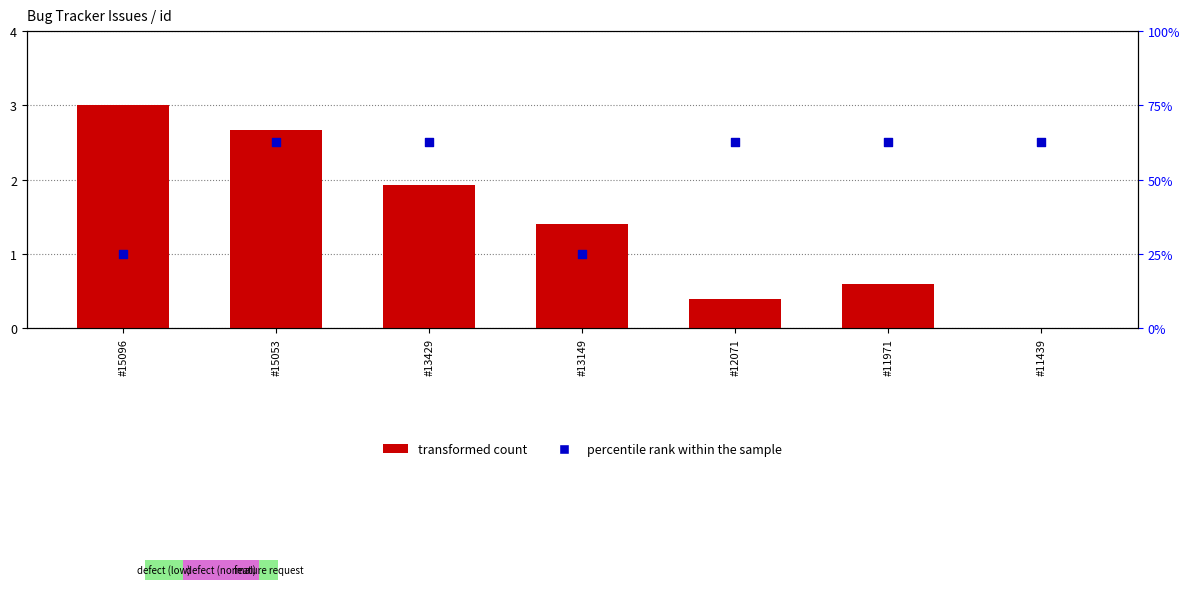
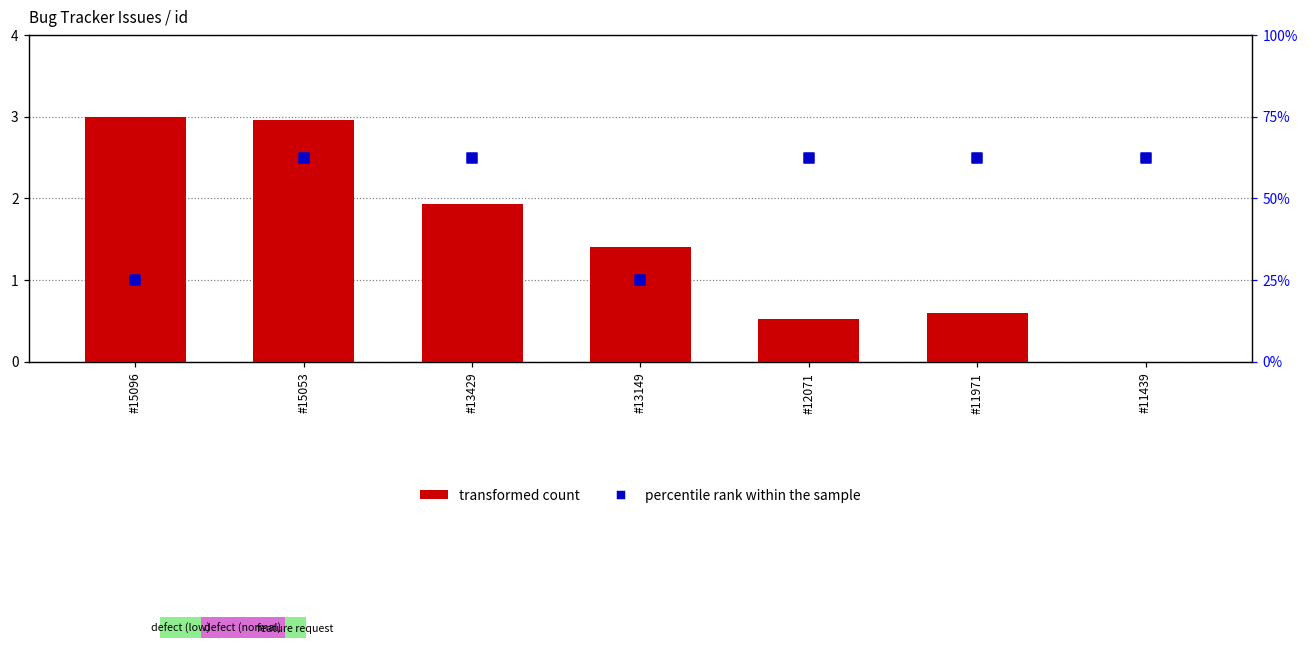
Bug Tracker Issues / id, transformed count, #15053: 2.7 -> 3.0
Bug Tracker Issues / id, transformed count, #12071: 0.4 -> 0.5
